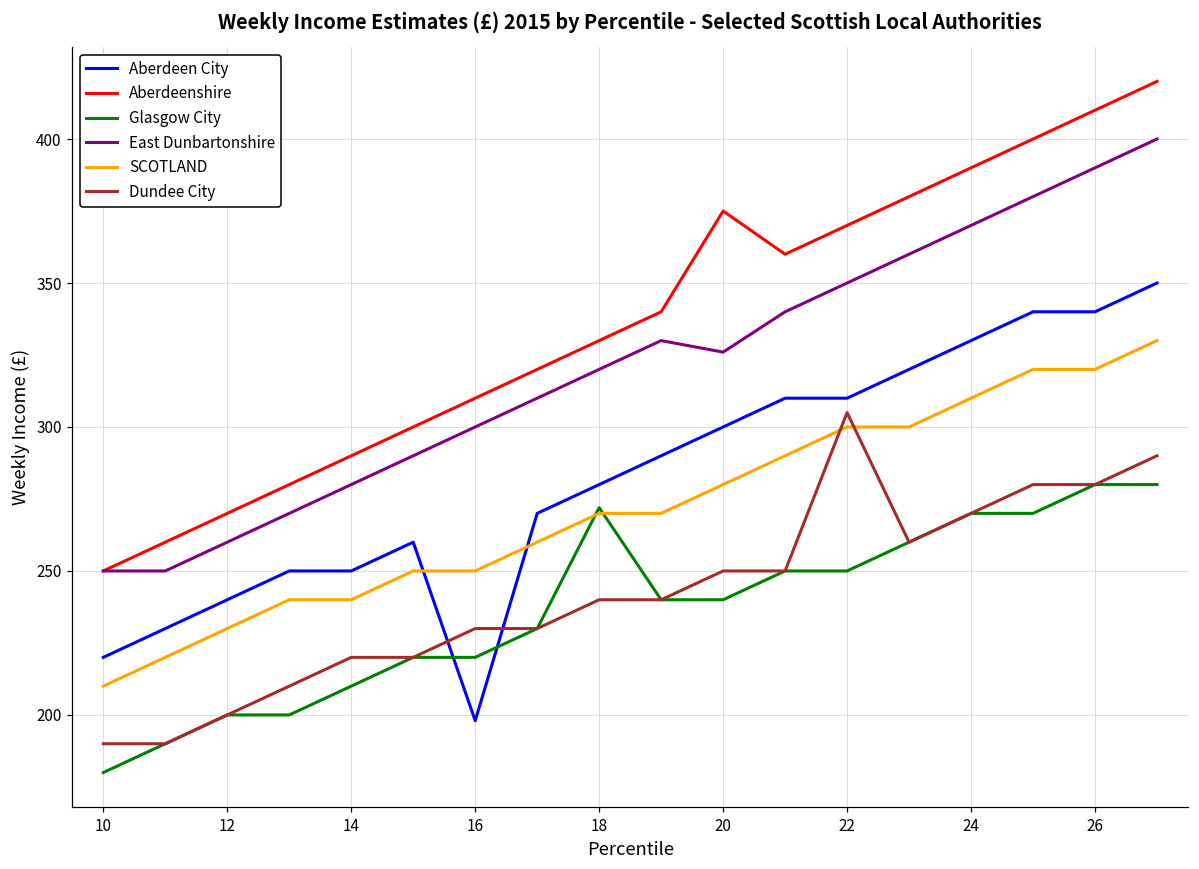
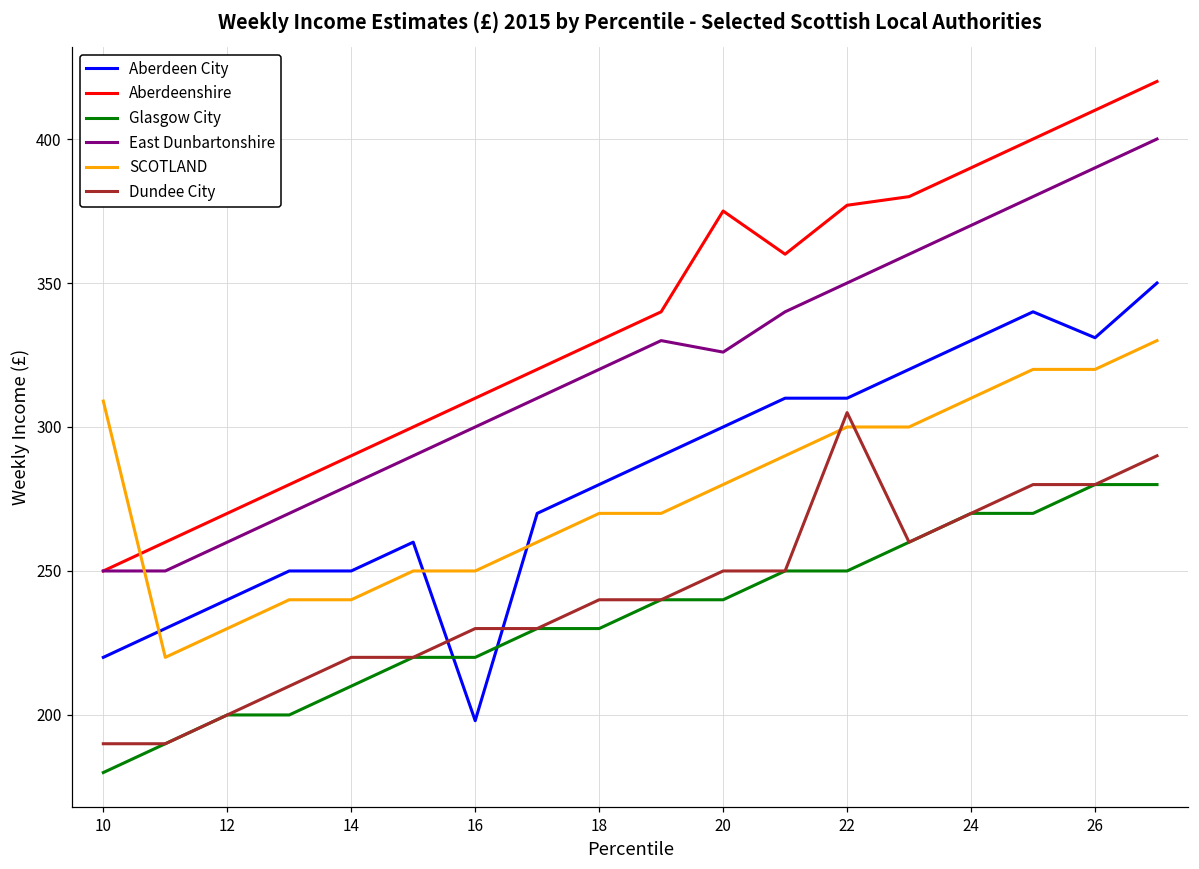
SCOTLAND, 10: 210 -> 309
Glasgow City, 18: 272 -> 230
Aberdeenshire, 22: 370 -> 377
Aberdeen City, 26: 340 -> 331
